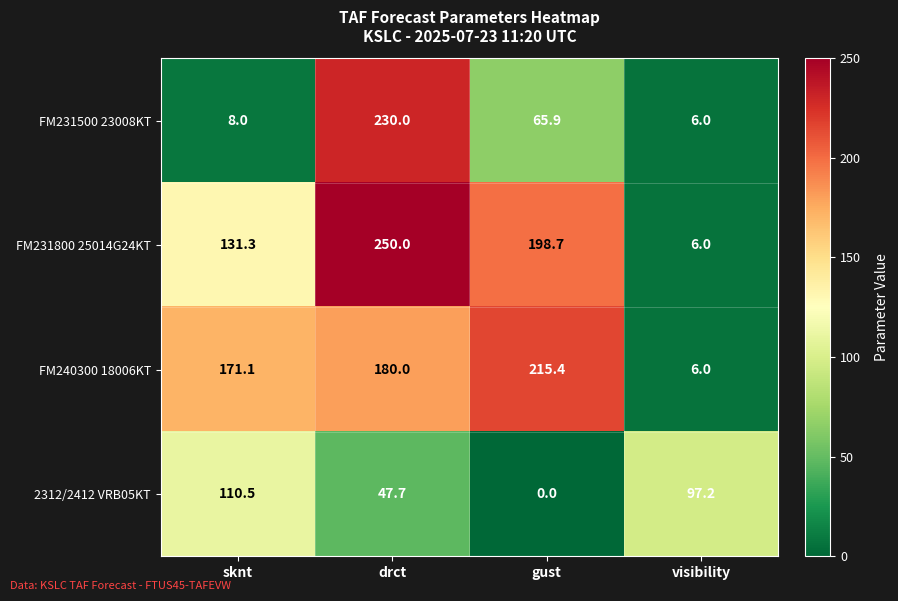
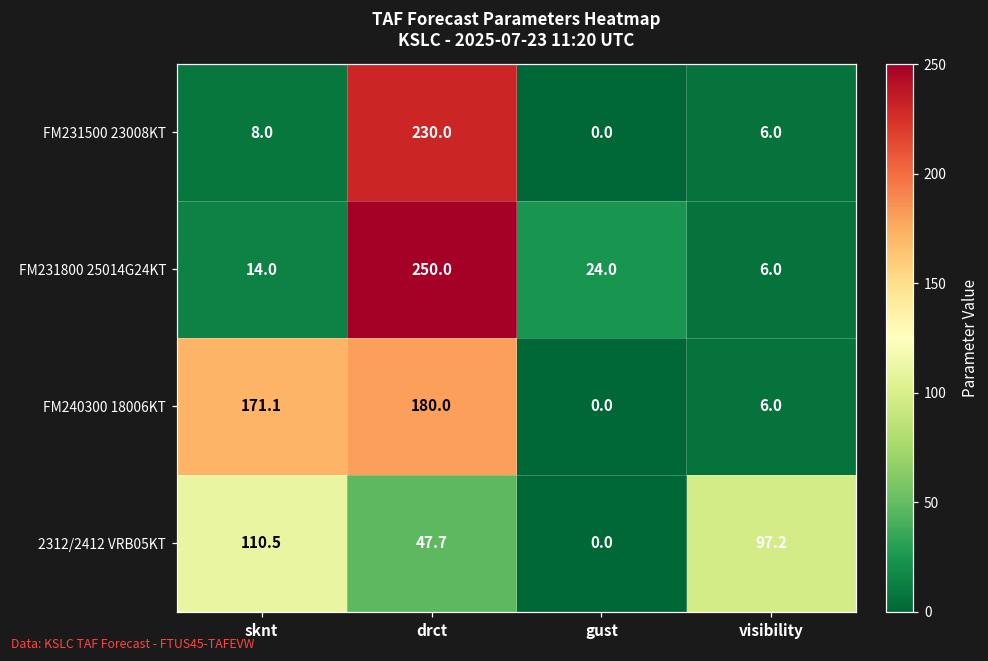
FM231500 23008KT, gust: 65.9 -> 0.0
FM231800 25014G24KT, sknt: 131.3 -> 14.0
FM231800 25014G24KT, gust: 198.7 -> 24.0
FM240300 18006KT, gust: 215.4 -> 0.0
